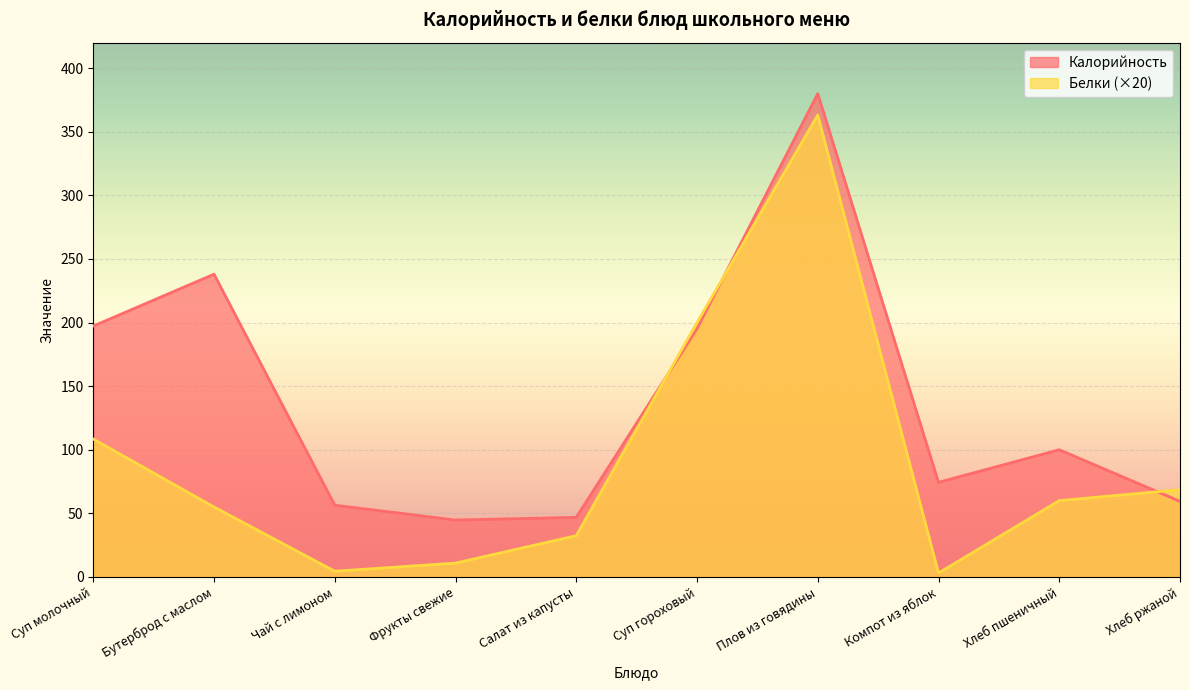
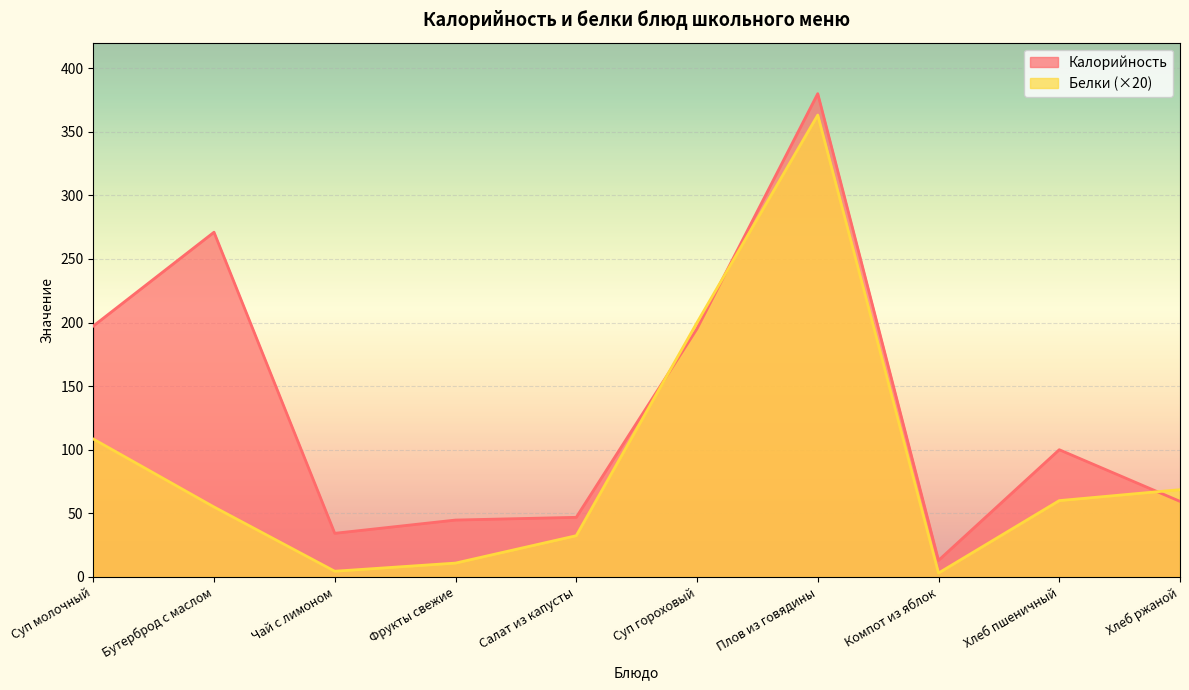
Калорийность, Бутерброд с маслом: 238 -> 271
Калорийность, Чай с лимоном: 56 -> 34
Калорийность, Компот из яблок: 74 -> 13
